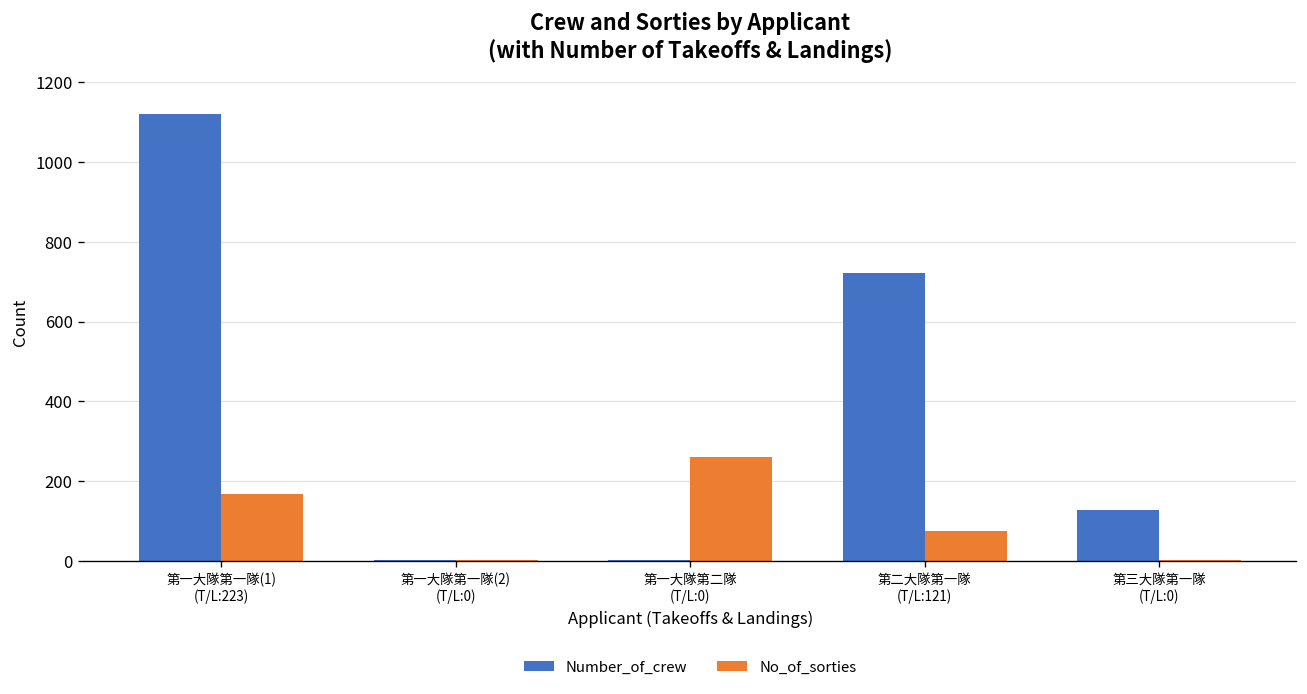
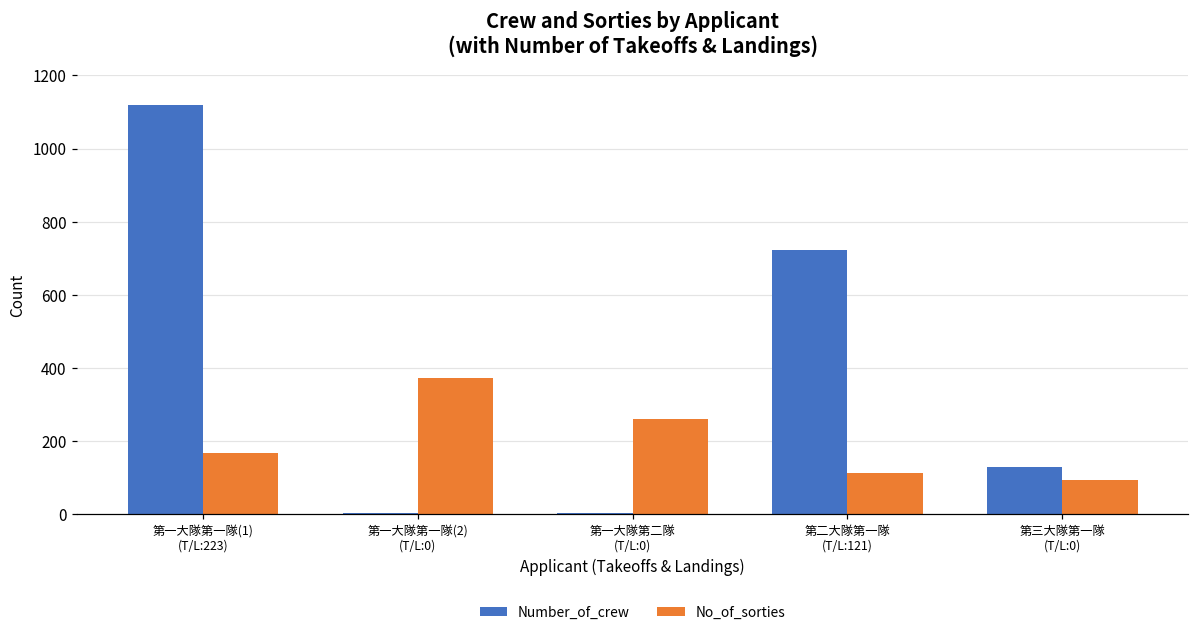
No_of_sorties, 第一大隊第一隊(2) (T/L:0): 0 -> 370
No_of_sorties, 第二大隊第一隊 (T/L:121): 80 -> 110
No_of_sorties, 第三大隊第一隊 (T/L:0): 0 -> 90
